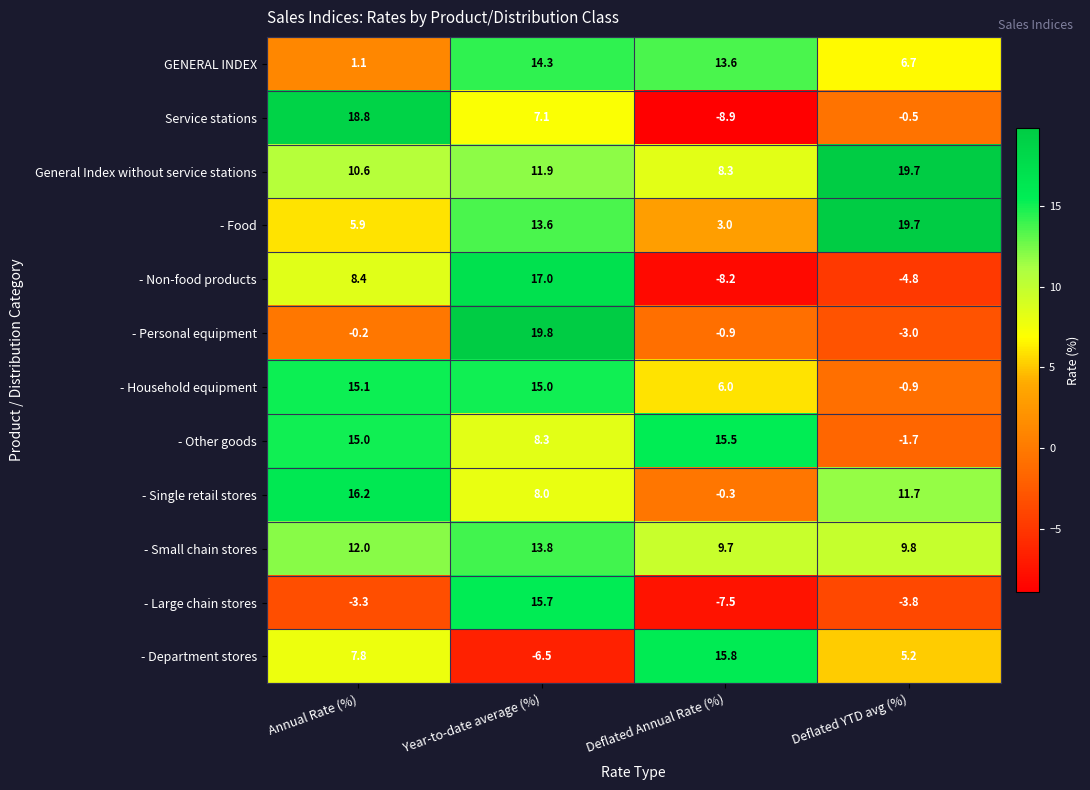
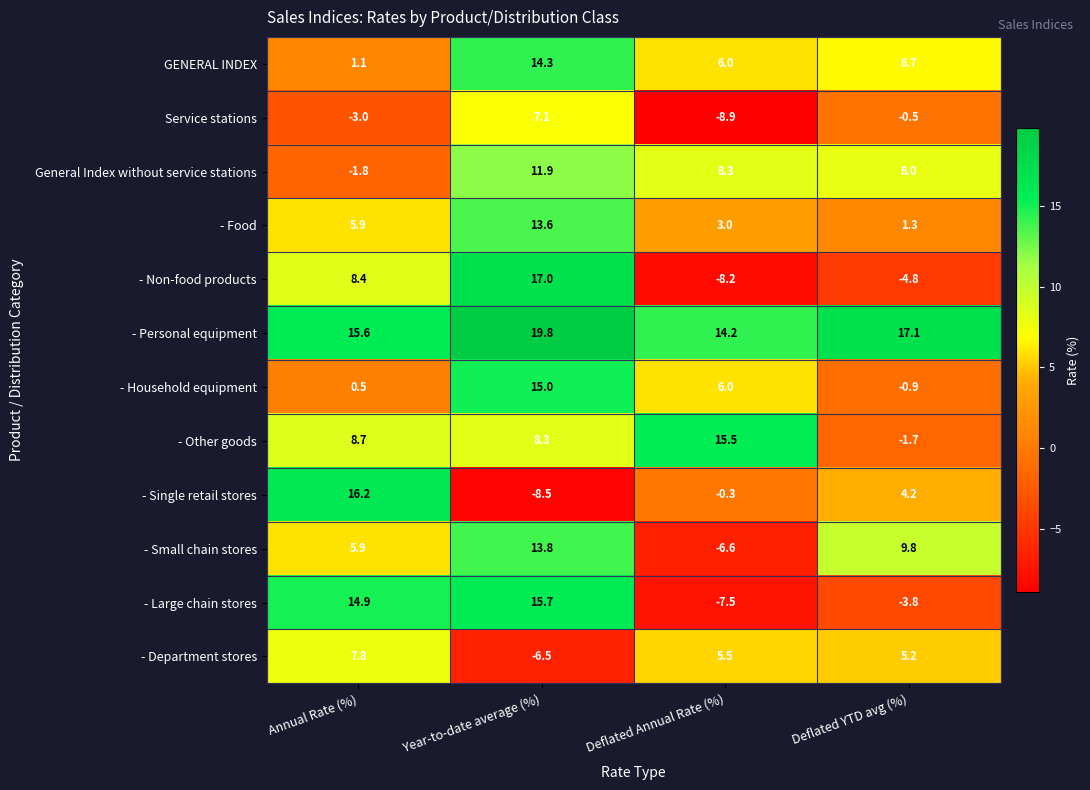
GENERAL INDEX, Deflated Annual Rate (%): 13.6 -> 6.0
Service stations, Annual Rate (%): 18.8 -> -3.0
General Index without service stations, Annual Rate (%): 10.6 -> -1.8
General Index without service stations, Deflated YTD avg (%): 19.7 -> 8.0
- Food, Deflated YTD avg (%): 19.7 -> 1.3
- Personal equipment, Annual Rate (%): -0.2 -> 15.6
- Personal equipment, Deflated Annual Rate (%): -0.9 -> 14.2
- Personal equipment, Deflated YTD avg (%): -3.0 -> 17.1
- Household equipment, Annual Rate (%): 15.1 -> 0.5
- Other goods, Annual Rate (%): 15.0 -> 8.7
- Single retail stores, Year-to-date average (%): 8.0 -> -8.5
- Single retail stores, Deflated YTD avg (%): 11.7 -> 4.2
- Small chain stores, Annual Rate (%): 12.0 -> 5.9
- Small chain stores, Deflated Annual Rate (%): 9.7 -> -6.6
- Large chain stores, Annual Rate (%): -3.3 -> 14.9
- Department stores, Deflated Annual Rate (%): 15.8 -> 5.5
